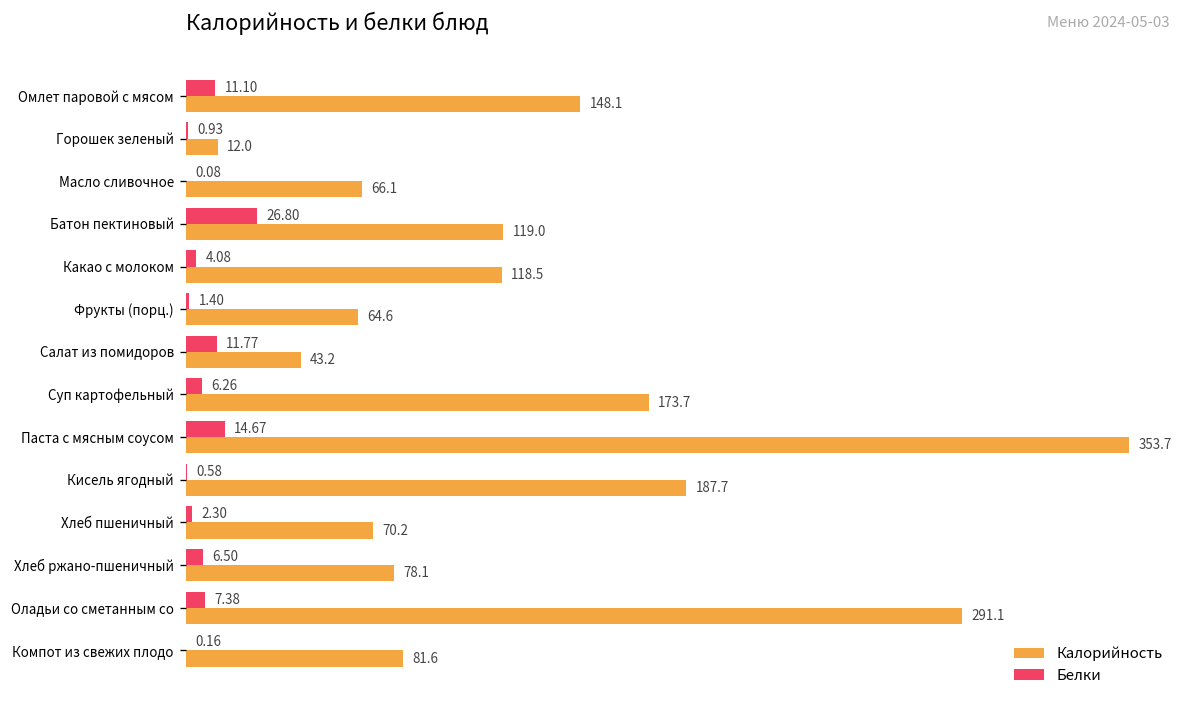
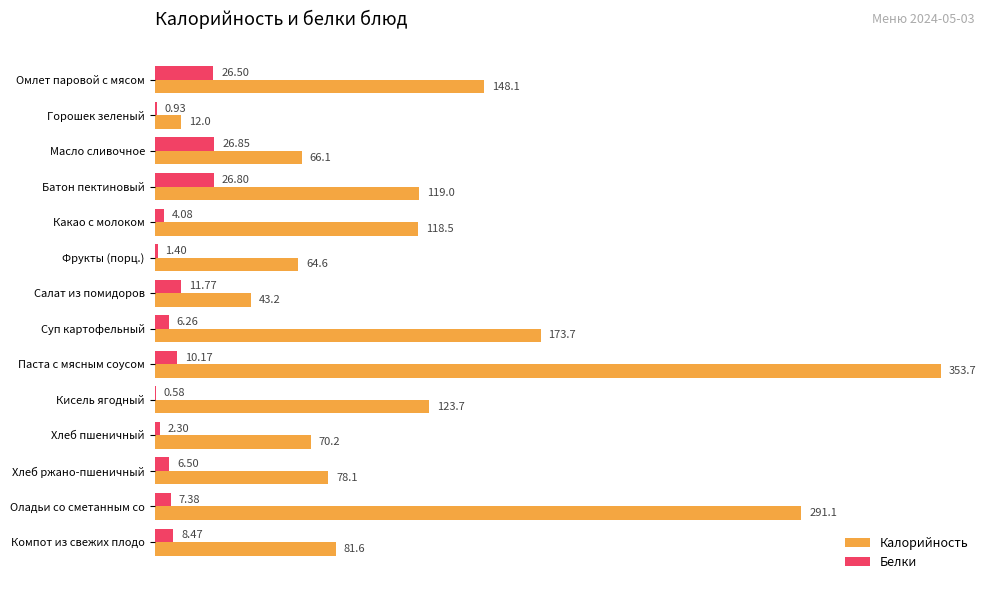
Белки, Омлет паровой с мясом: 11.10 -> 26.50
Белки, Масло сливочное: 0.08 -> 26.85
Белки, Паста с мясным соусом: 14.67 -> 10.17
Калорийность, Кисель ягодный: 187.7 -> 123.7
Белки, Компот из свежих плодо: 0.16 -> 8.47
